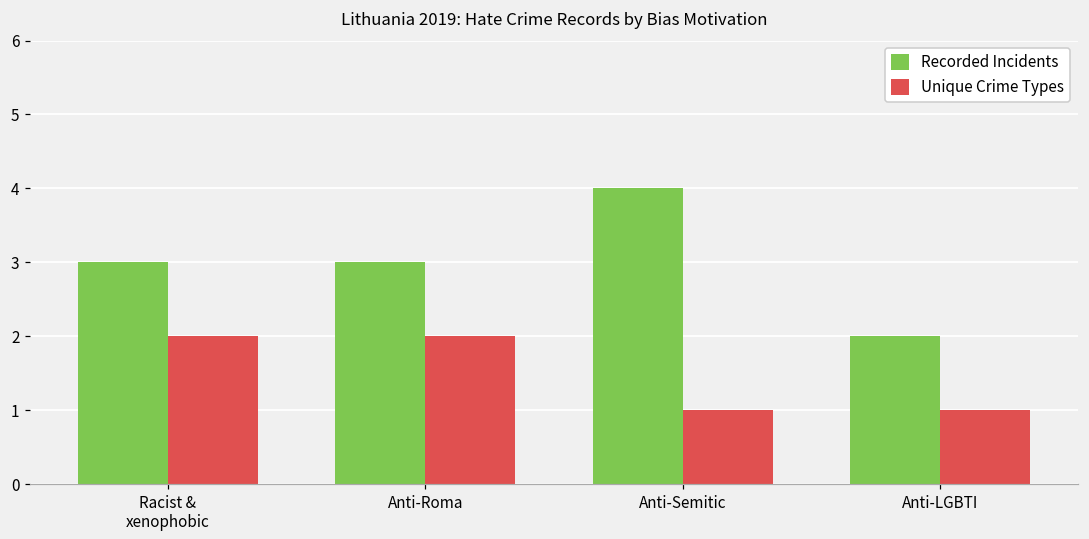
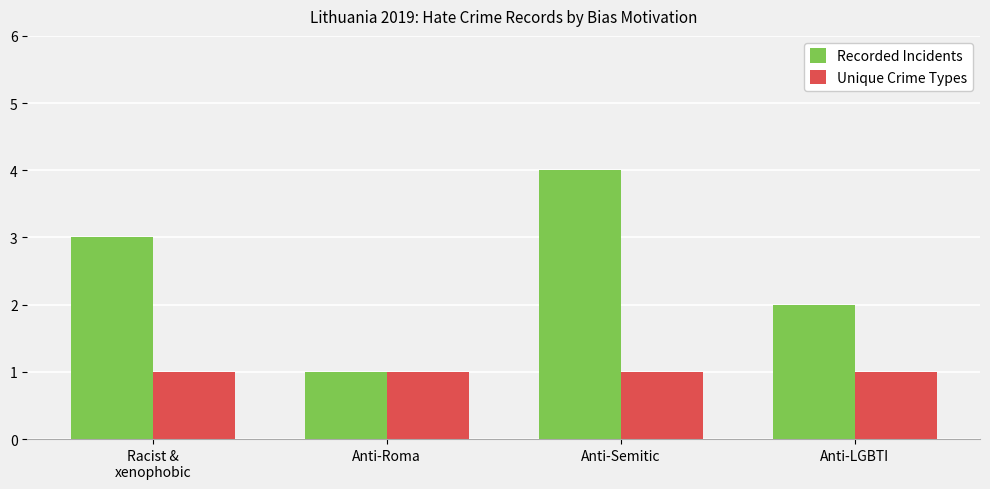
Unique Crime Types, Racist & xenophobic: 2 -> 1
Recorded Incidents, Anti-Roma: 3 -> 1
Unique Crime Types, Anti-Roma: 2 -> 1
